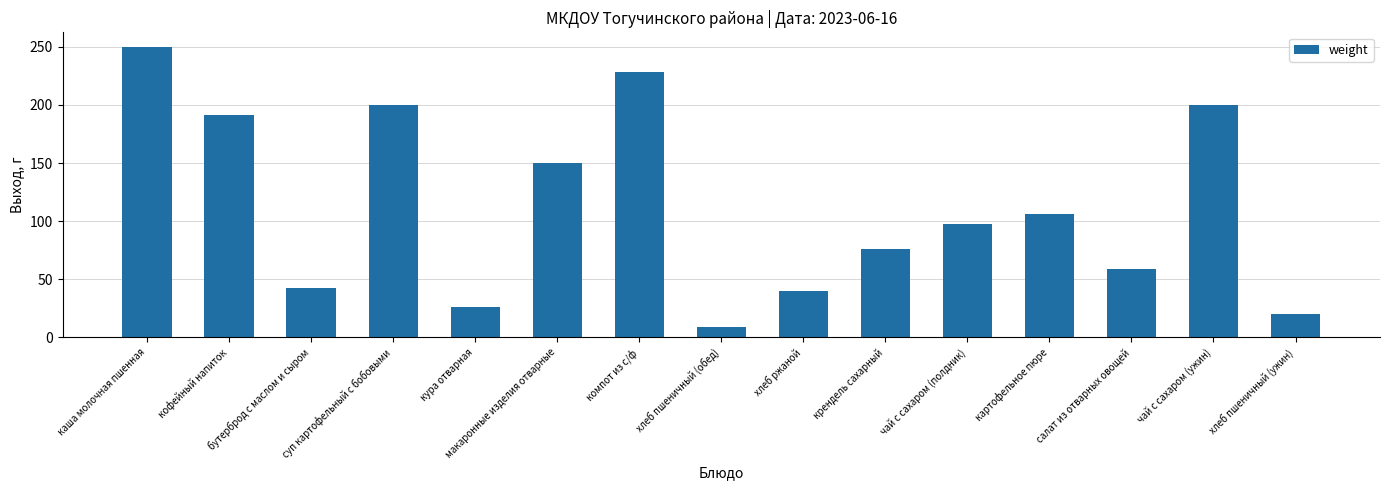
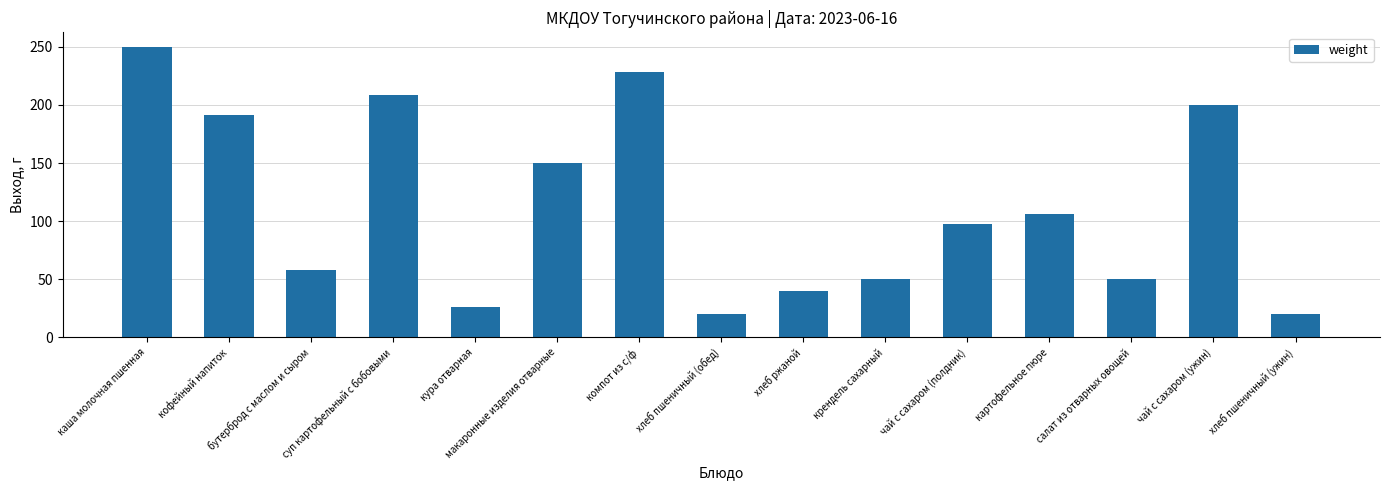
бутерброд с маслом и сыром: 43 -> 58
суп картофельный с бобовыми: 200 -> 209
хлеб пшеничный (обед): 9 -> 20
крендель сахарный: 76 -> 50
салат из отварных овощей: 59 -> 50
